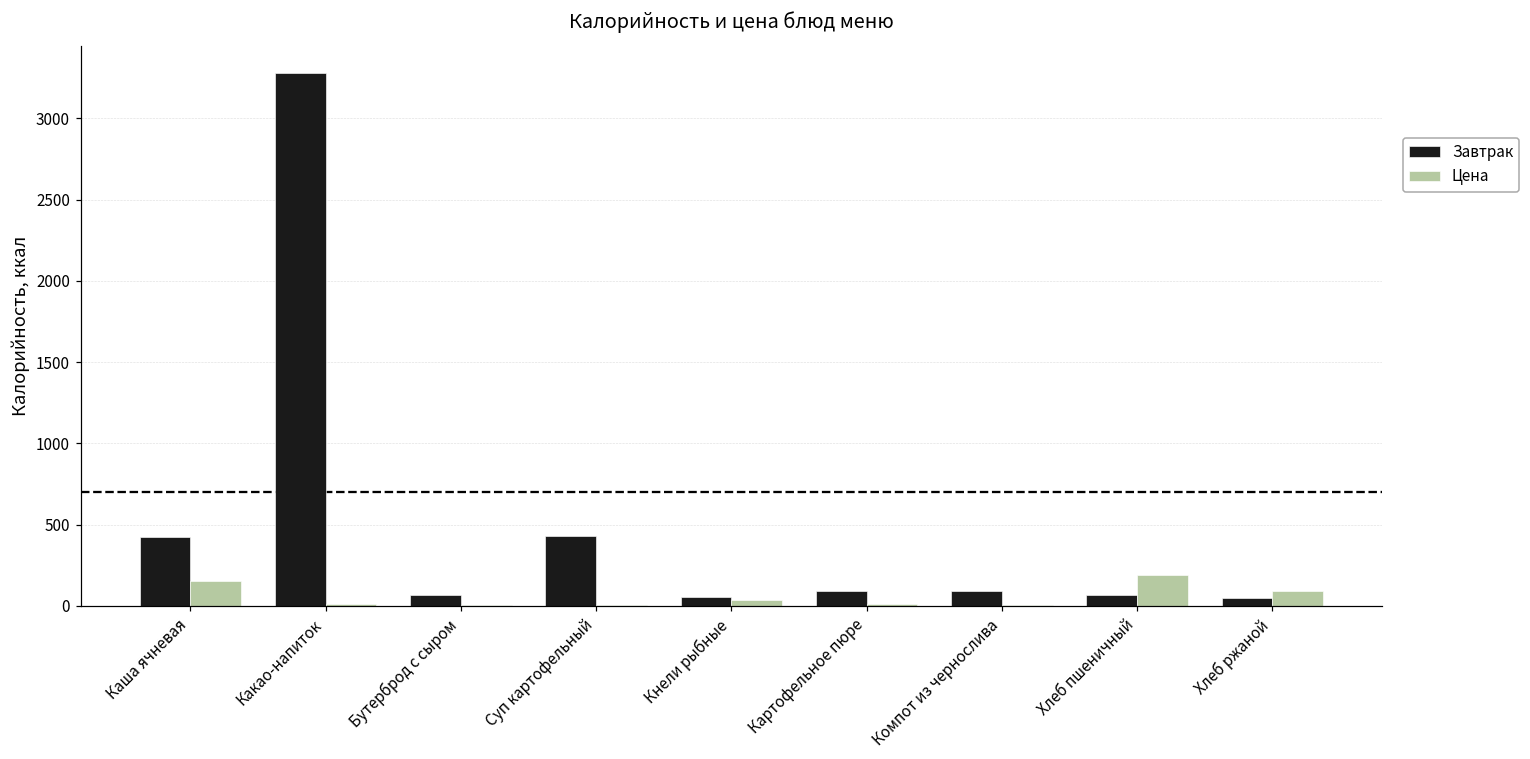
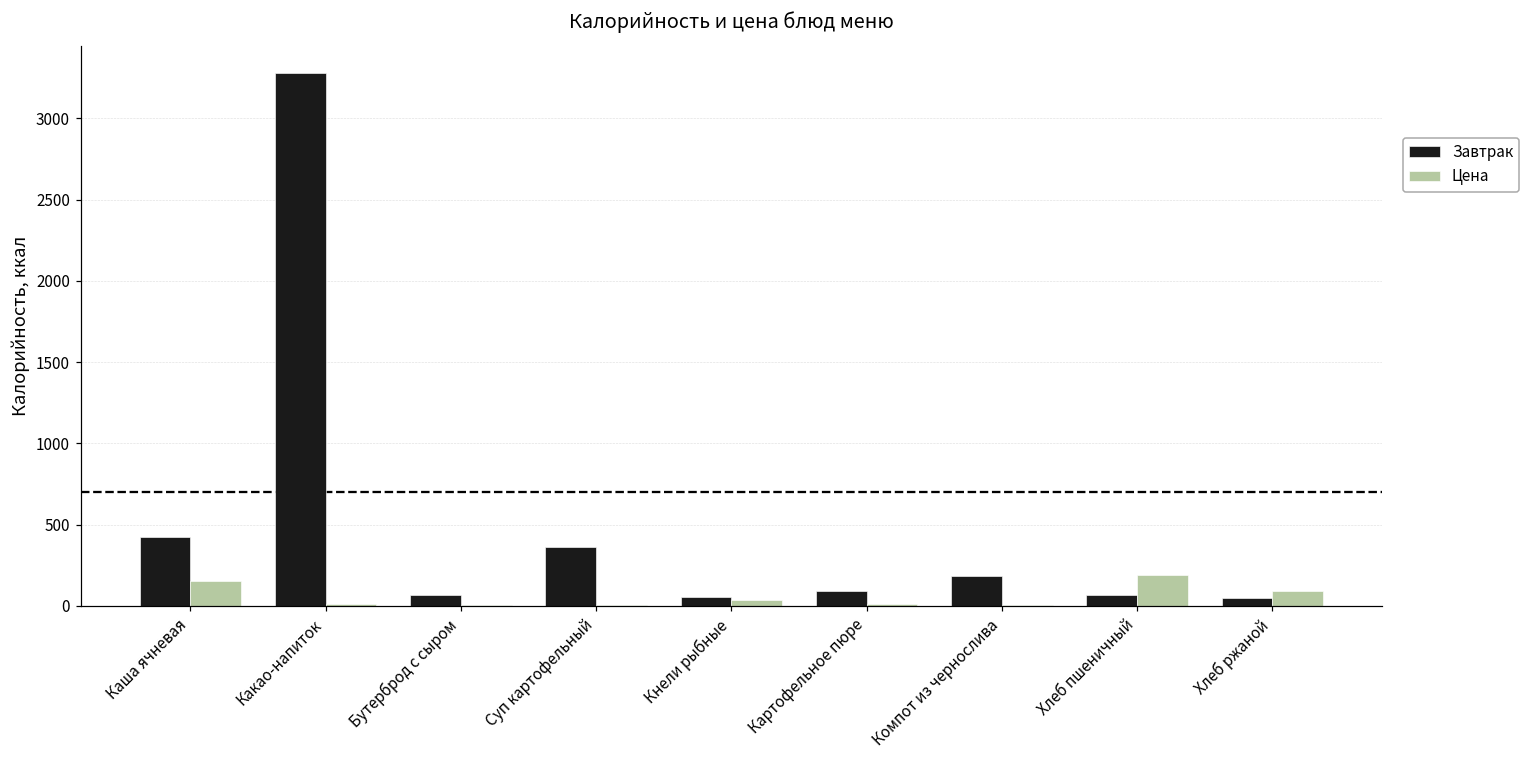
Завтрак, Суп картофельный: 430 -> 370
Завтрак, Компот из чернослива: 90 -> 190
